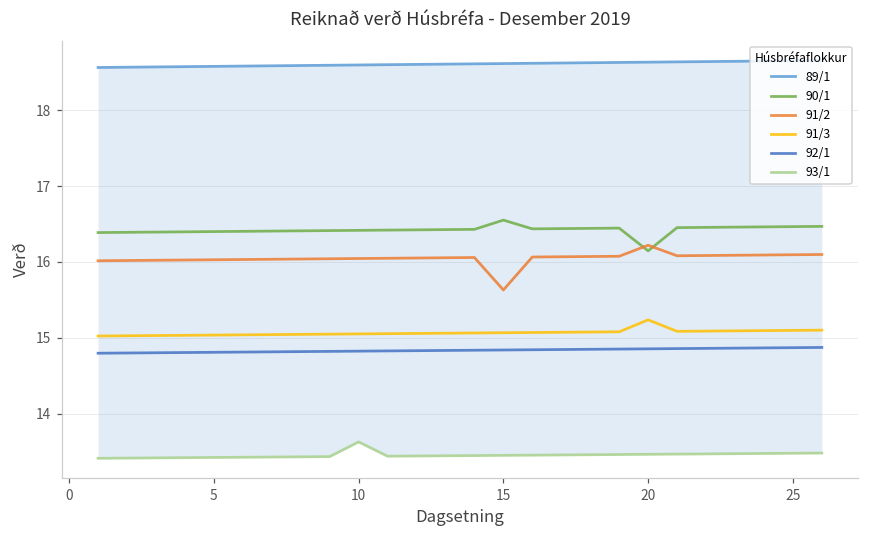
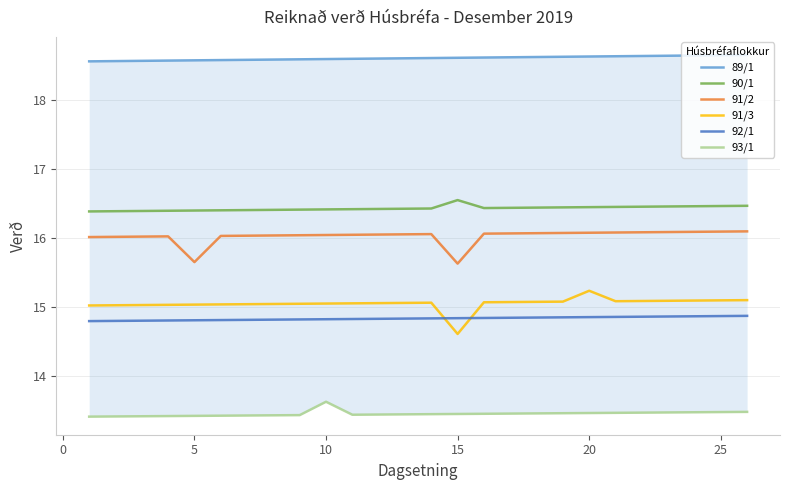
91/2, 5: 16.0 -> 15.7
91/3, 15: 15.1 -> 14.6
90/1, 20: 16.1 -> 16.4
91/2, 20: 16.2 -> 16.1
